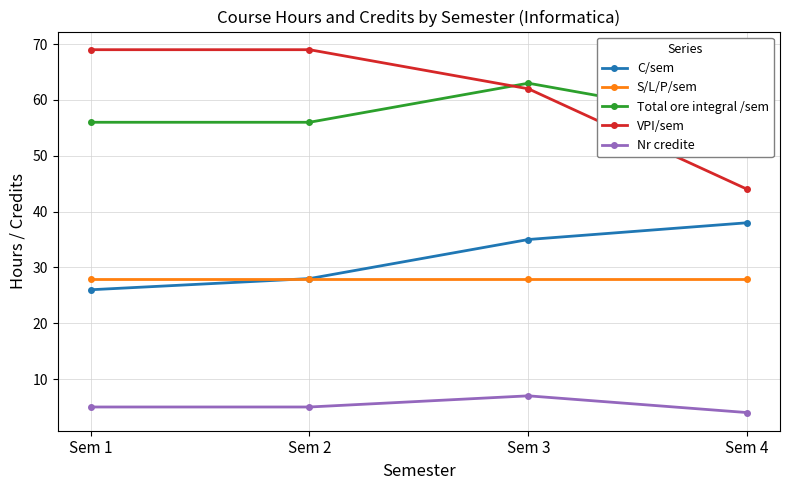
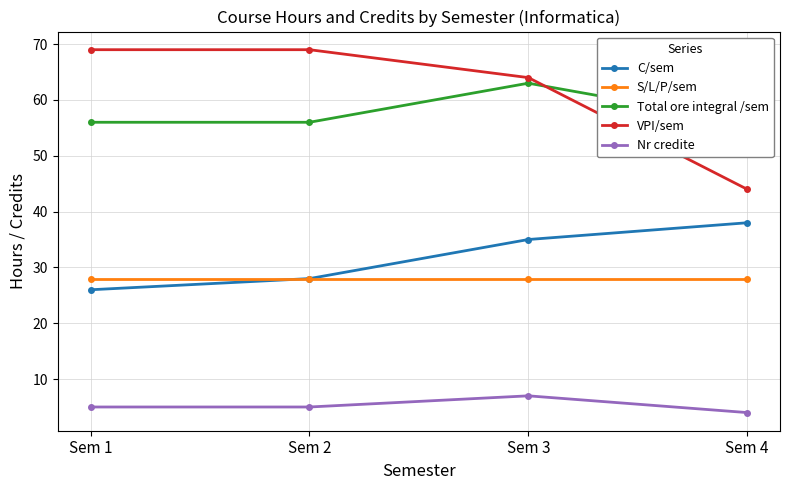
VPI/sem, Sem 3: 62 -> 64
